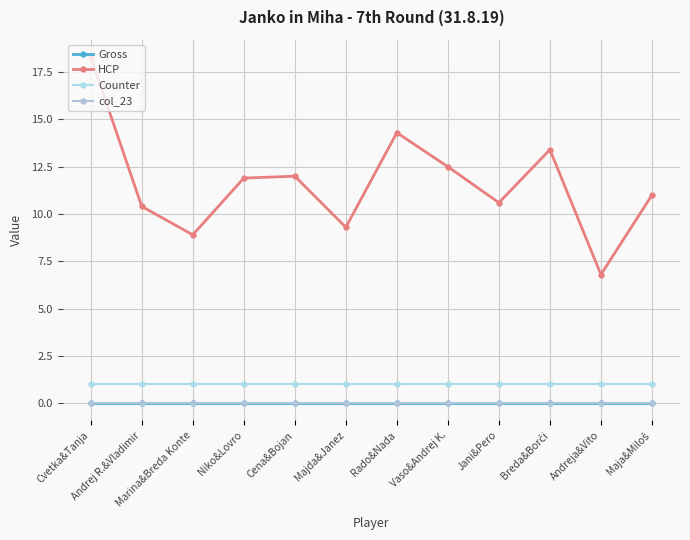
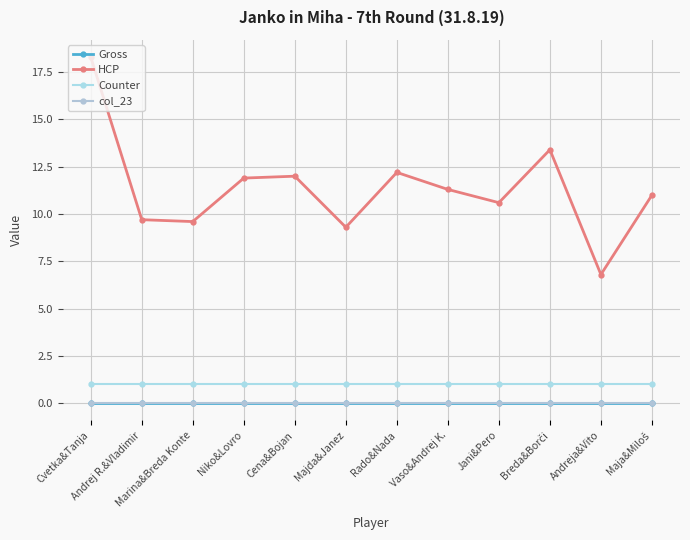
HCP, Andrej R.&Vladimir: 10.4 -> 9.7
HCP, Marina&Breda Konte: 8.9 -> 9.6
HCP, Rado&Nada: 14.3 -> 12.2
HCP, Vaso&Andrej K.: 12.5 -> 11.3
